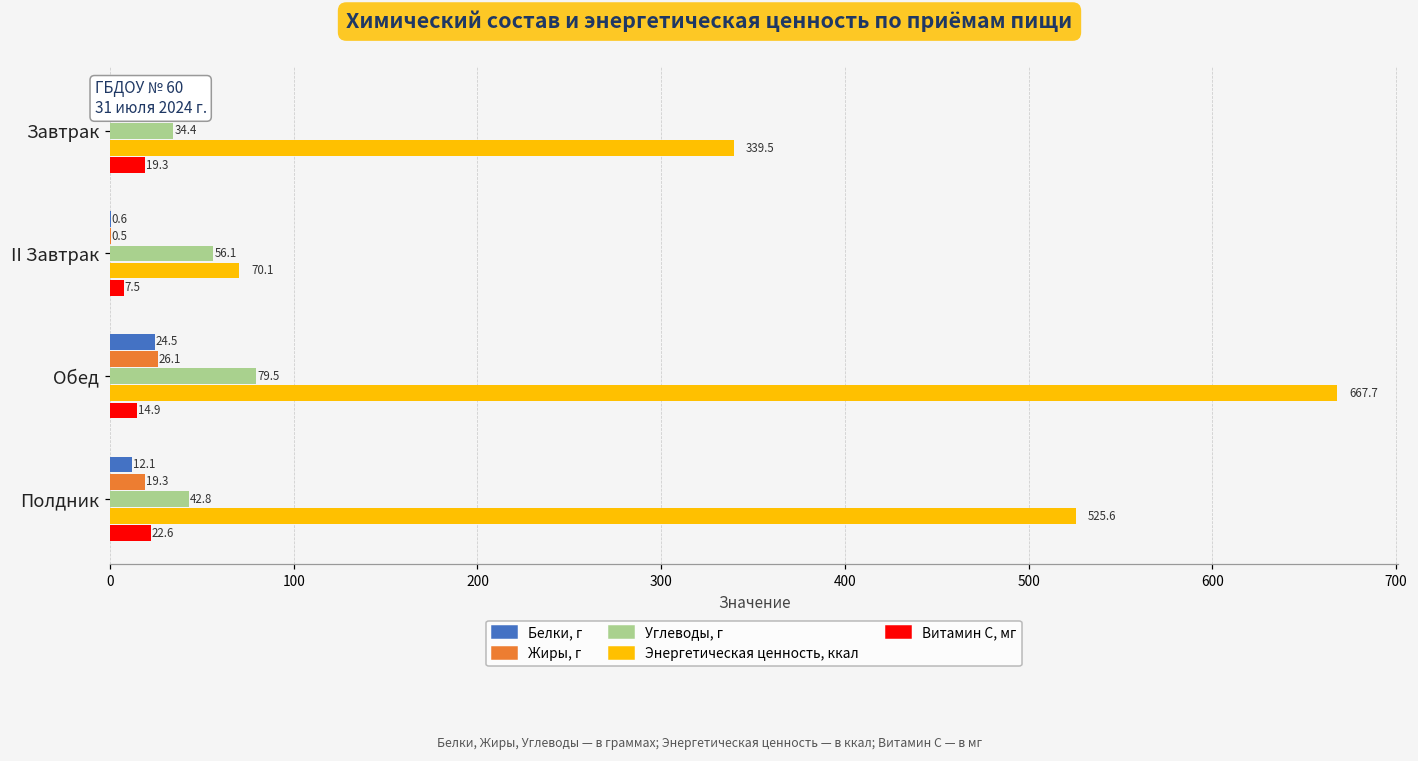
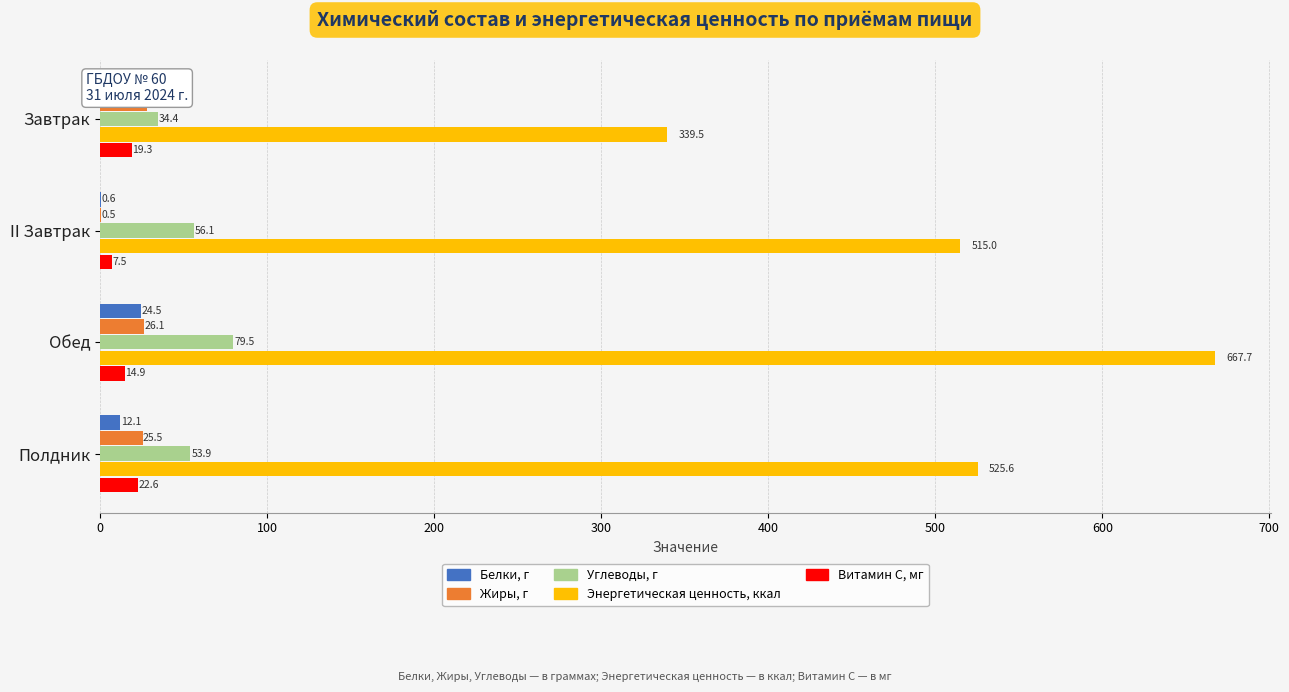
Энергетическая ценность, ккал, II Завтрак: 70.1 -> 515.0
Жиры, г, Полдник: 19.3 -> 25.5
Углеводы, г, Полдник: 42.8 -> 53.9
